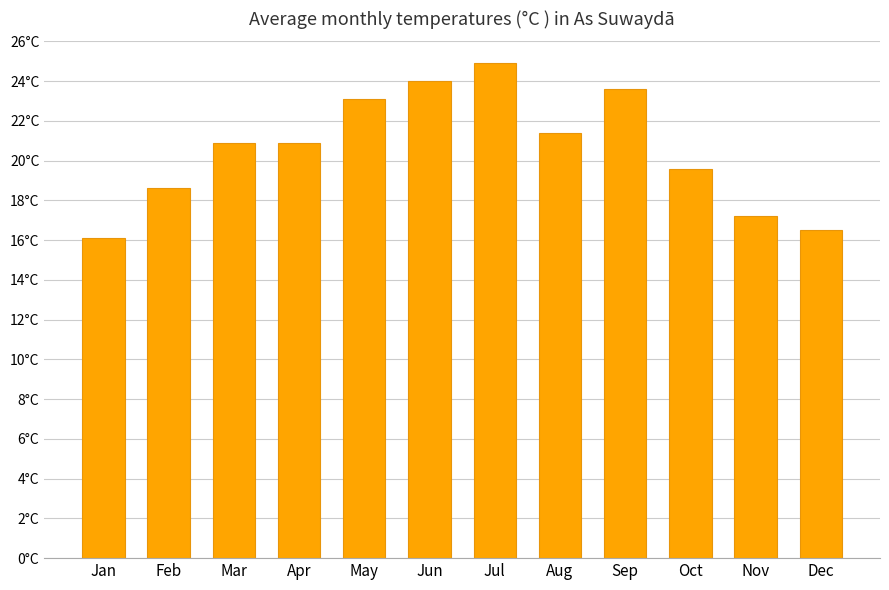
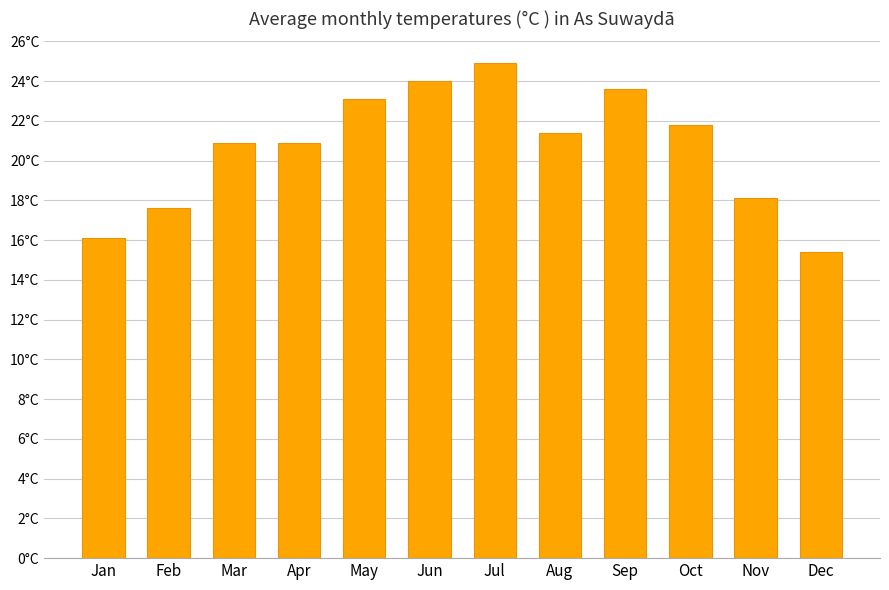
Feb: 18.6°C -> 17.6°C
Oct: 19.6°C -> 21.8°C
Nov: 17.2°C -> 18.1°C
Dec: 16.5°C -> 15.4°C
